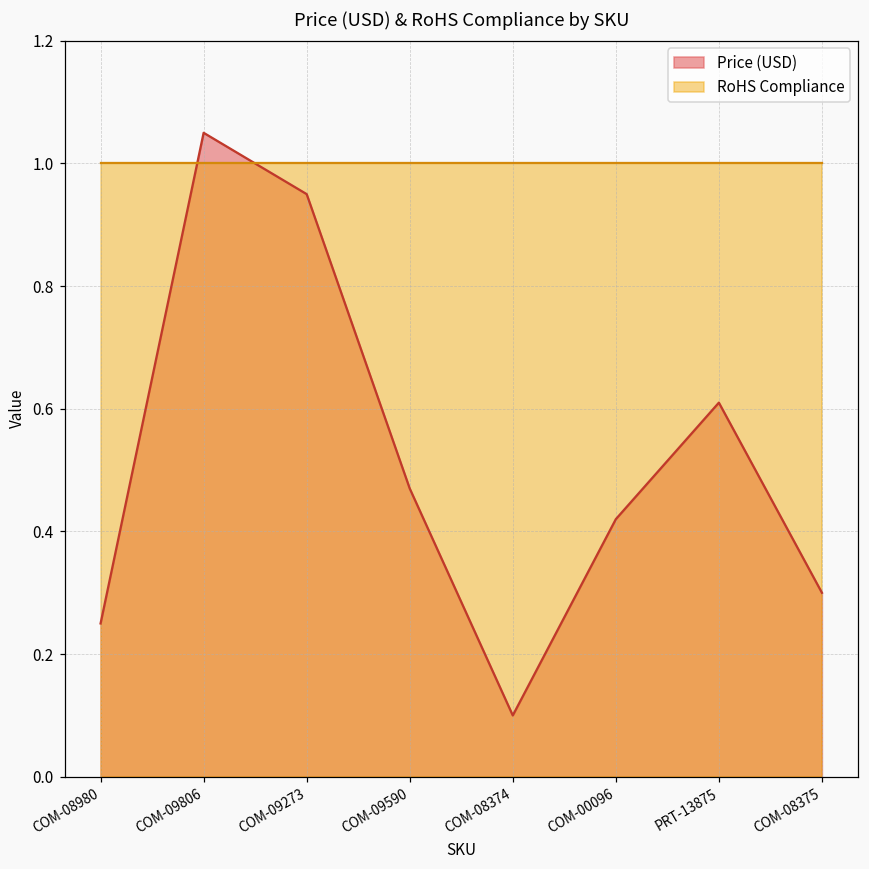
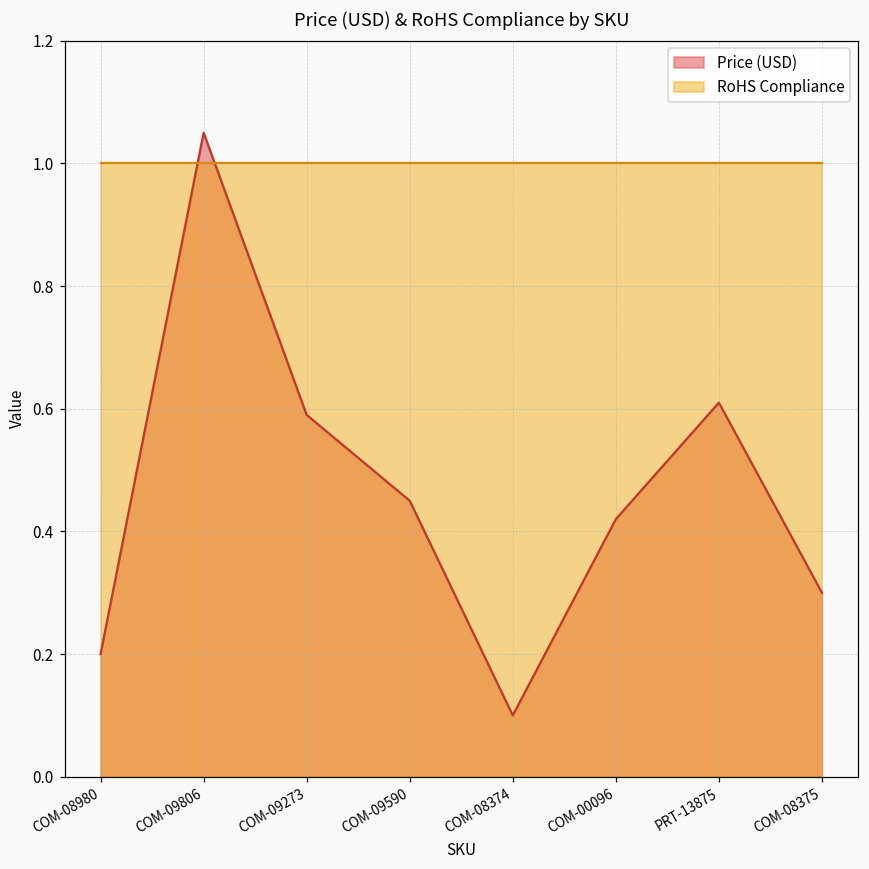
Price (USD), COM-08980: 0.25 -> 0.20
Price (USD), COM-09273: 0.95 -> 0.59
Price (USD), COM-09590: 0.47 -> 0.45
